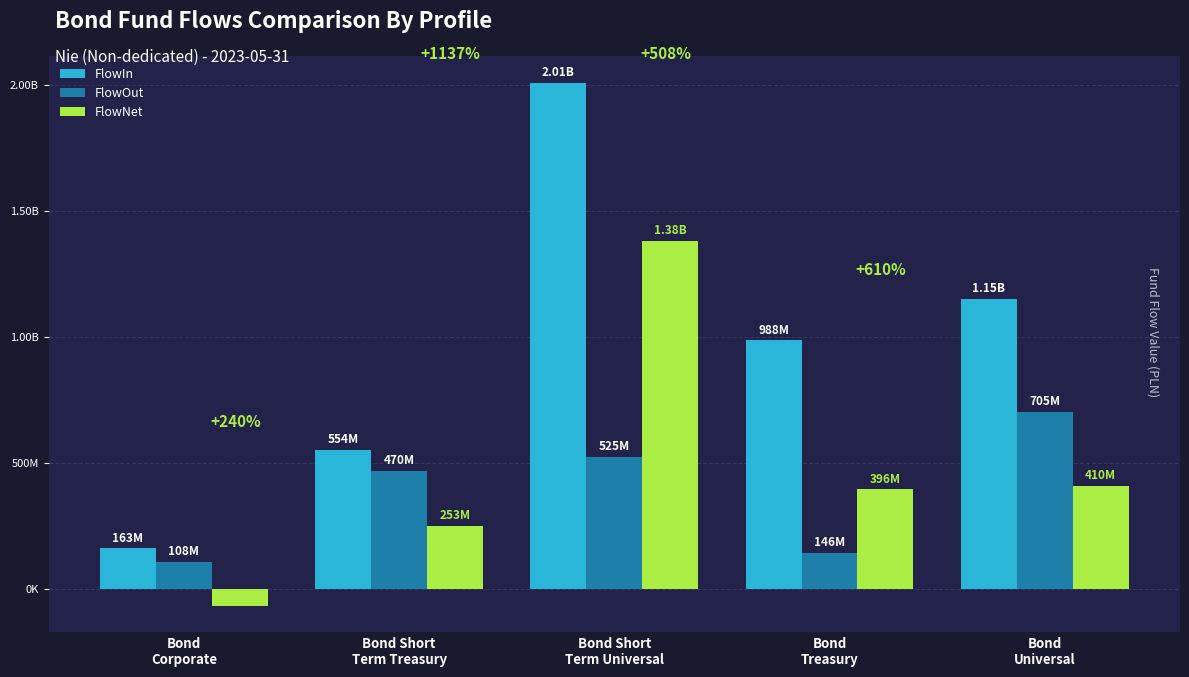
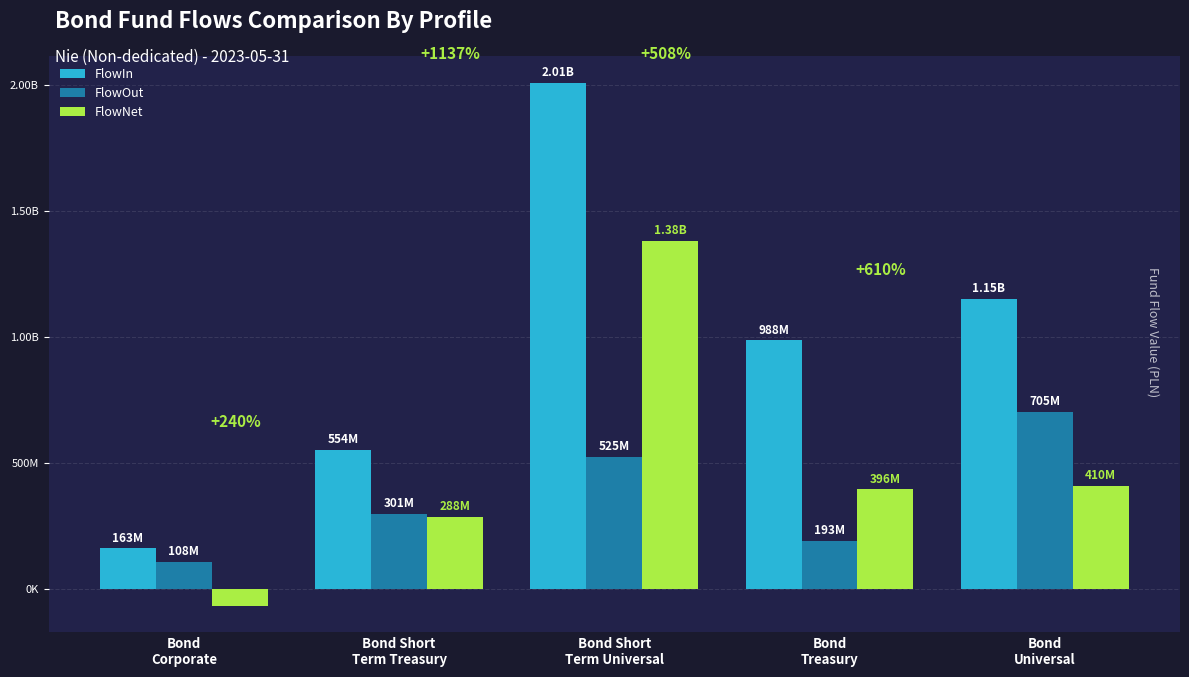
FlowOut, Bond Short Term Treasury: 470M -> 301M
FlowNet, Bond Short Term Treasury: 253M -> 288M
FlowOut, Bond Treasury: 146M -> 193M
